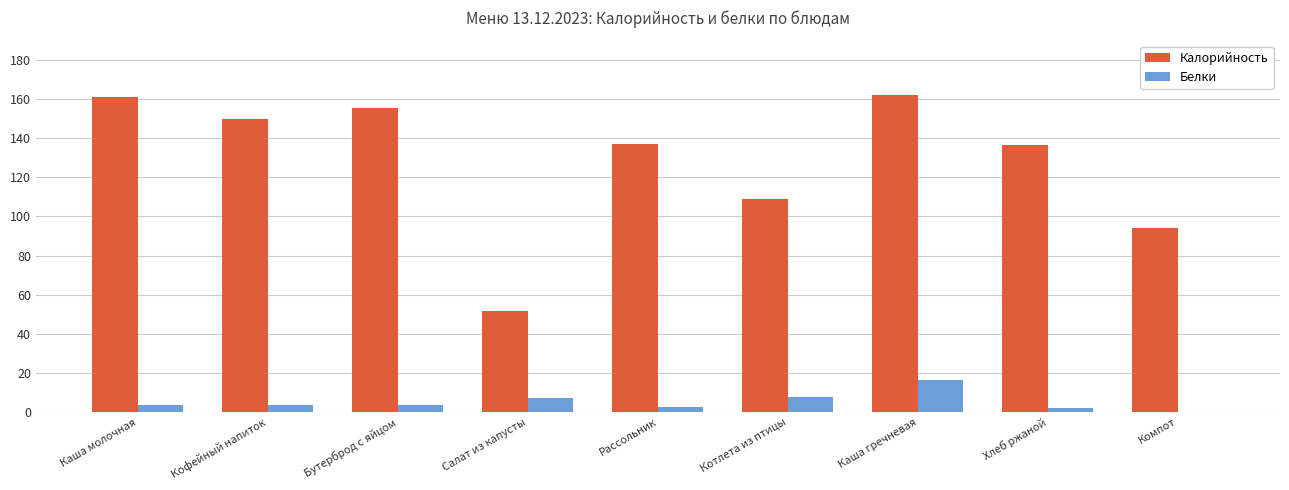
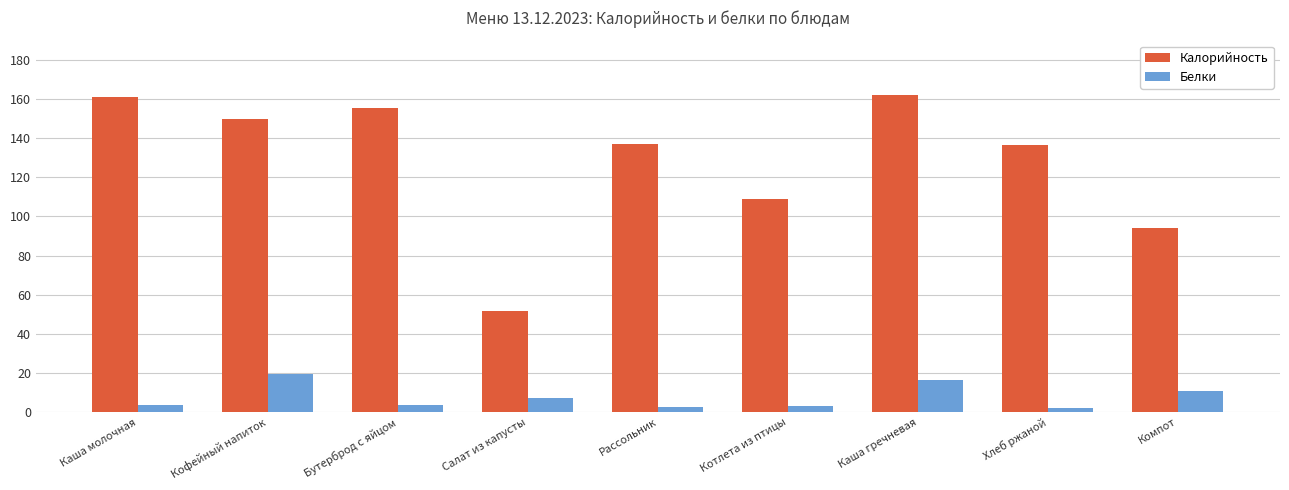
Белки, Кофейный напиток: 4 -> 20
Белки, Котлета из птицы: 8 -> 3
Белки, Компот: 0 -> 11
